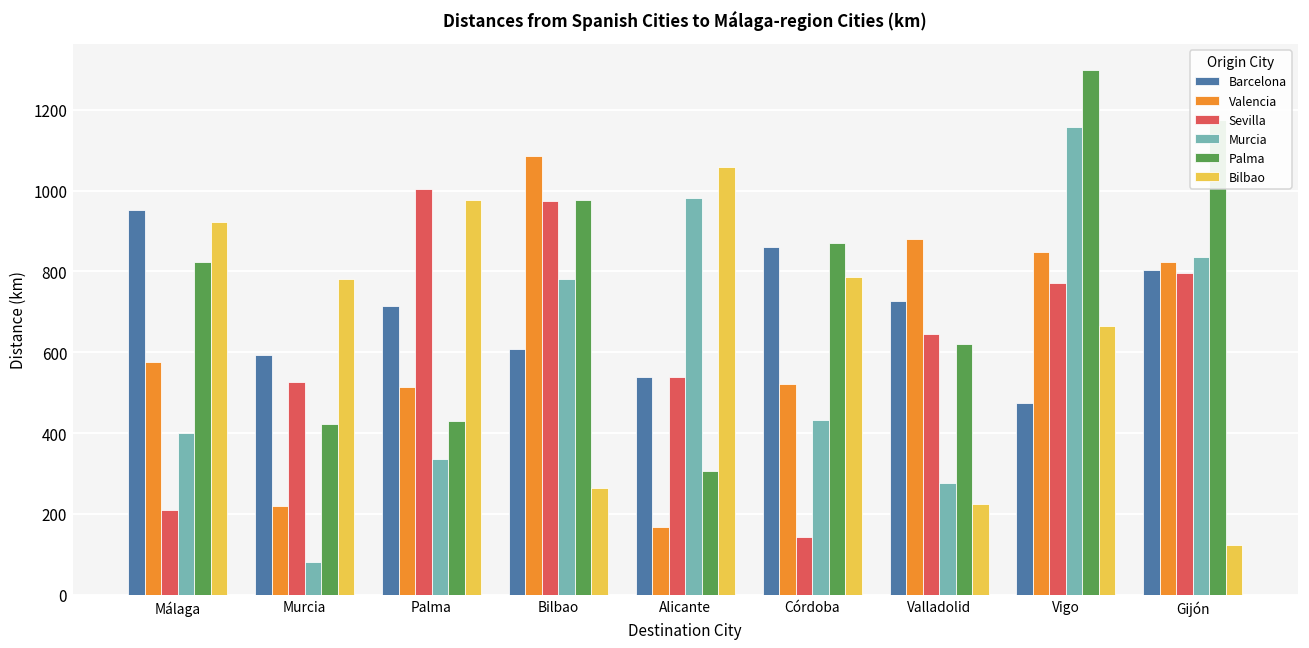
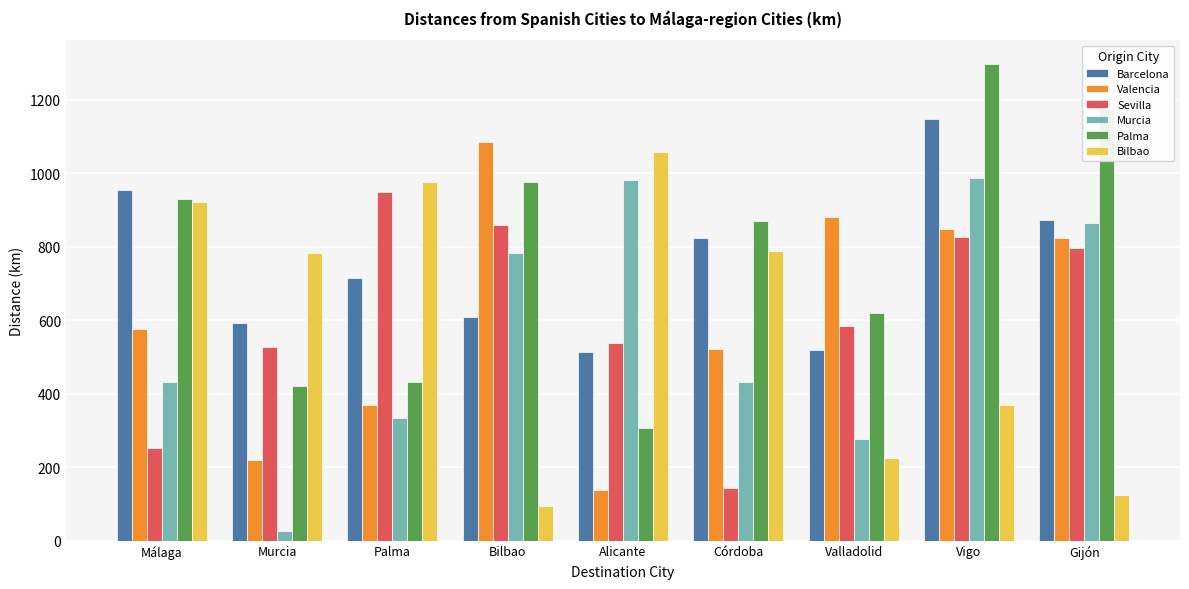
Sevilla, Málaga: 210 -> 250
Murcia, Málaga: 400 -> 430
Palma, Málaga: 820 -> 930
Murcia, Murcia: 80 -> 30
Valencia, Palma: 510 -> 370
Sevilla, Palma: 1010 -> 950
Sevilla, Bilbao: 970 -> 860
Bilbao, Bilbao: 270 -> 90
Barcelona, Alicante: 540 -> 510
Valencia, Alicante: 170 -> 140
Barcelona, Córdoba: 860 -> 820
Barcelona, Valladolid: 730 -> 520
Sevilla, Valladolid: 650 -> 580
Barcelona, Vigo: 480 -> 1150
Sevilla, Vigo: 770 -> 830
Murcia, Vigo: 1160 -> 990
Bilbao, Vigo: 660 -> 370
Barcelona, Gijón: 800 -> 870
Murcia, Gijón: 840 -> 860
